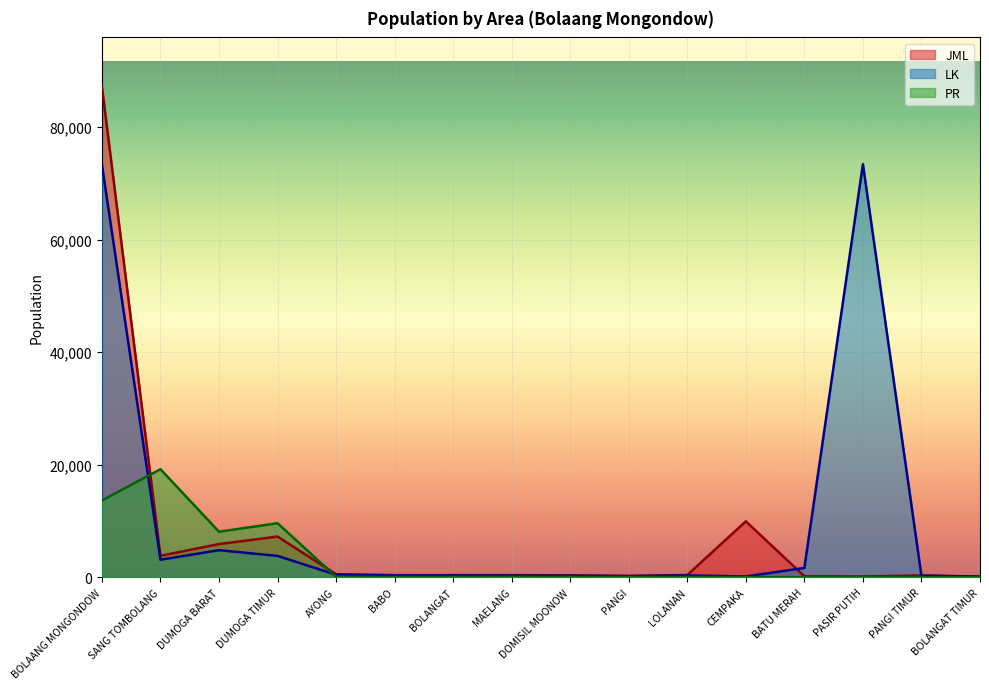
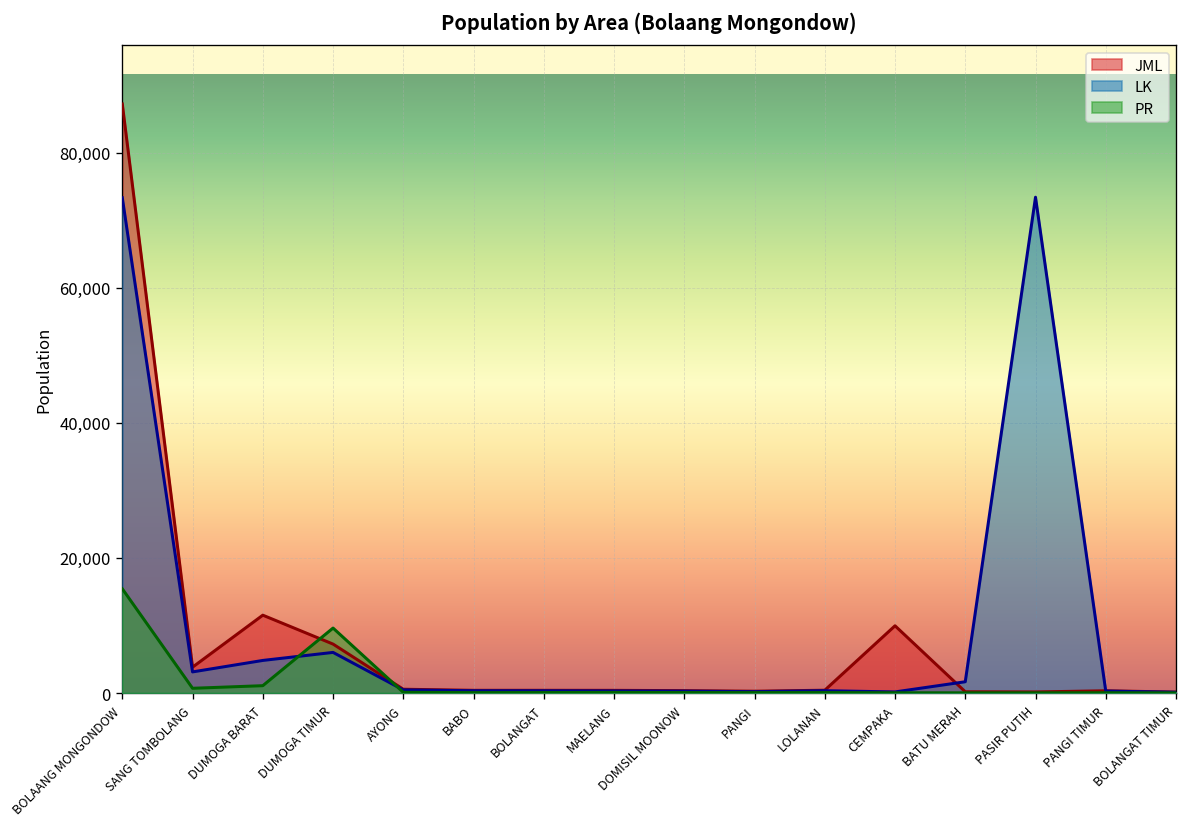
PR, BOLAANG MONGONDOW: 14,000 -> 15,000
PR, SANG TOMBOLANG: 19,000 -> 1,000
JML, DUMOGA BARAT: 6,000 -> 12,000
PR, DUMOGA BARAT: 8,000 -> 1,000
LK, DUMOGA TIMUR: 4,000 -> 6,000
